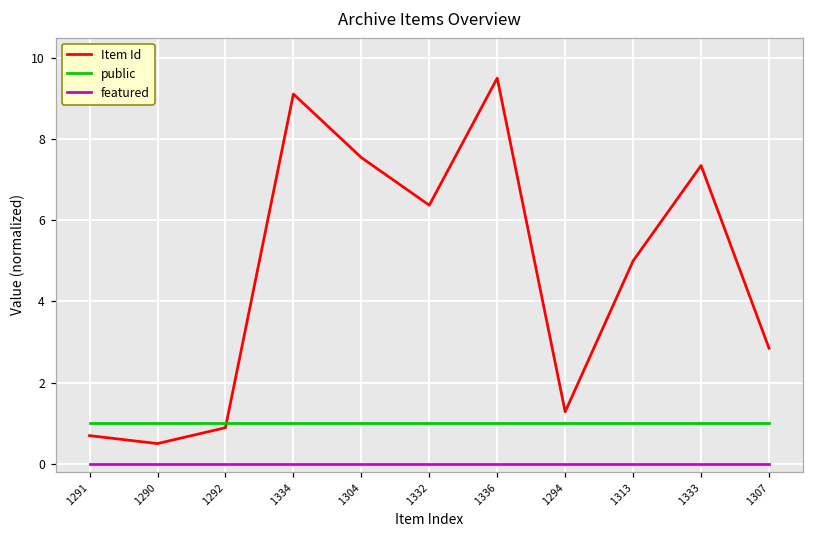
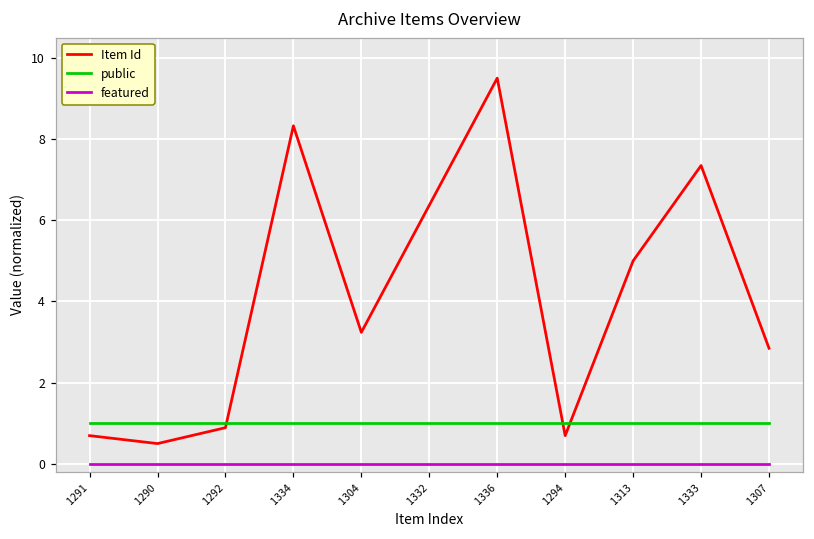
Item Id, 1334: 9.1 -> 8.3
Item Id, 1304: 7.5 -> 3.2
Item Id, 1294: 1.3 -> 0.7
